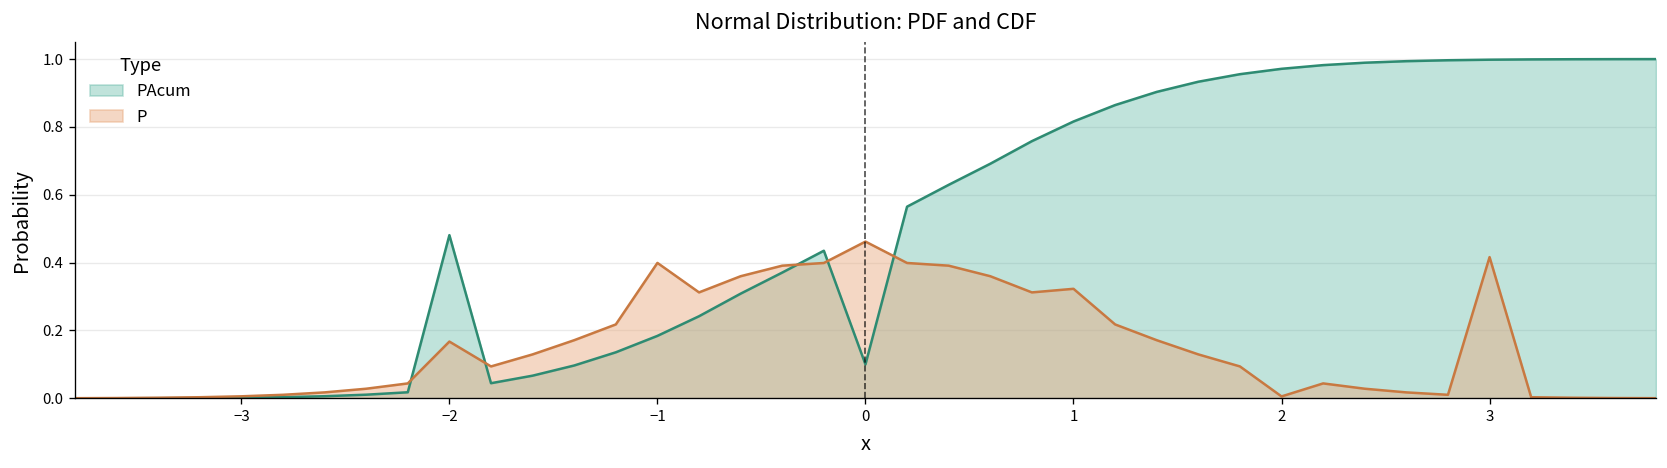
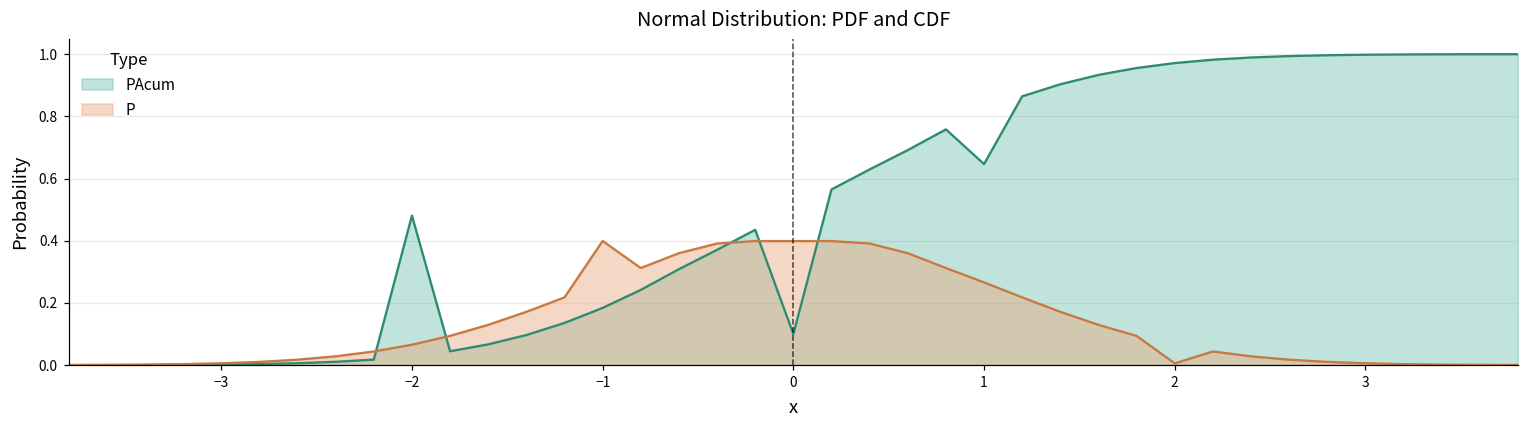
P, −2: 0.17 -> 0.07
P, 0: 0.46 -> 0.40
PAcum, 1: 0.82 -> 0.65
P, 1: 0.32 -> 0.27
P, 3: 0.42 -> 0.01
